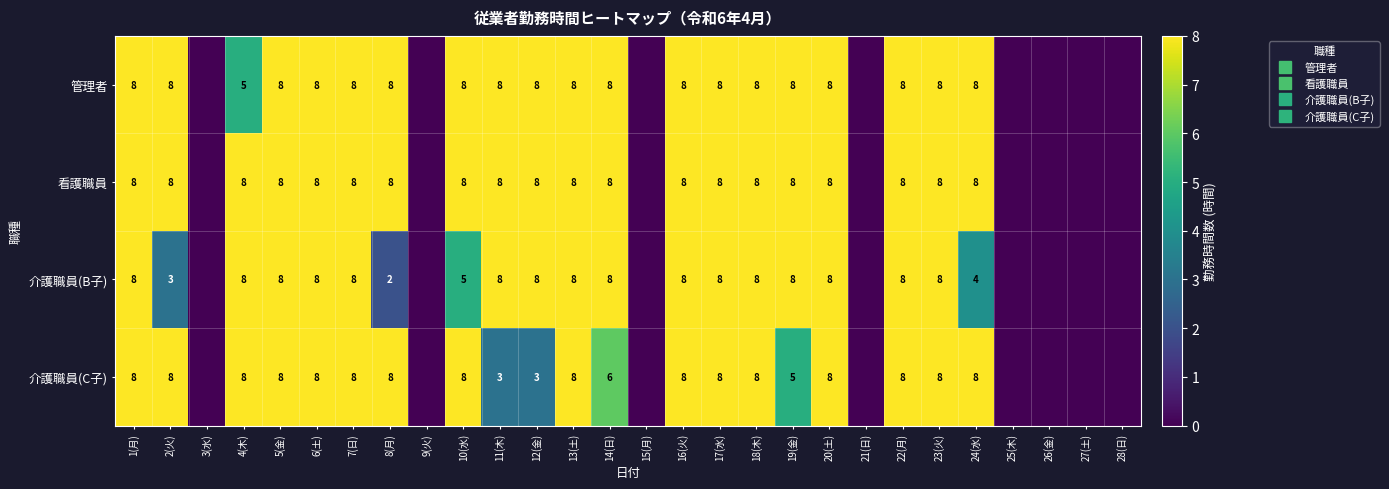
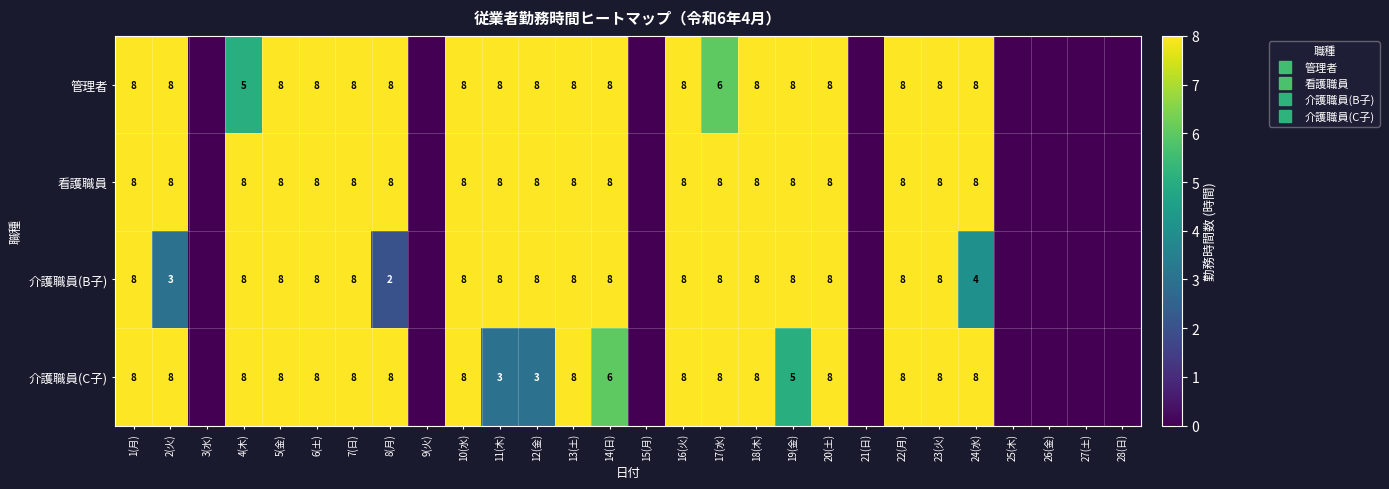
管理者, 17(水): 8 -> 6
介護職員(B子), 10(水): 5 -> 8
